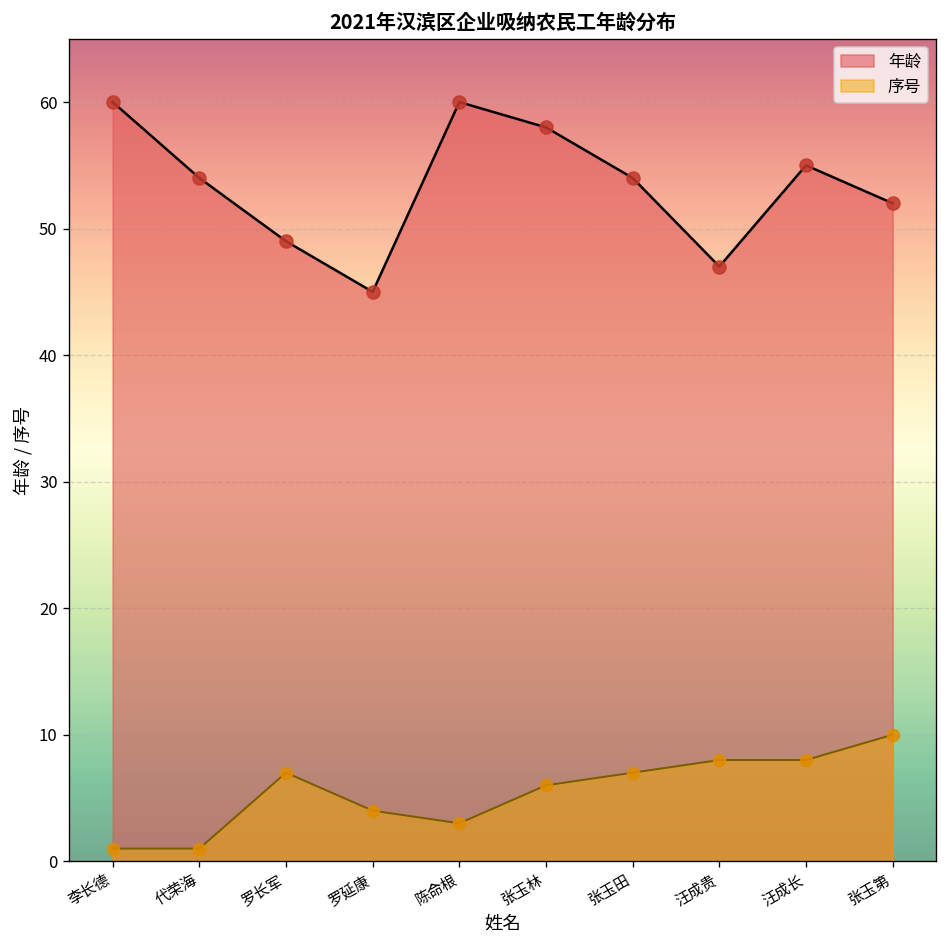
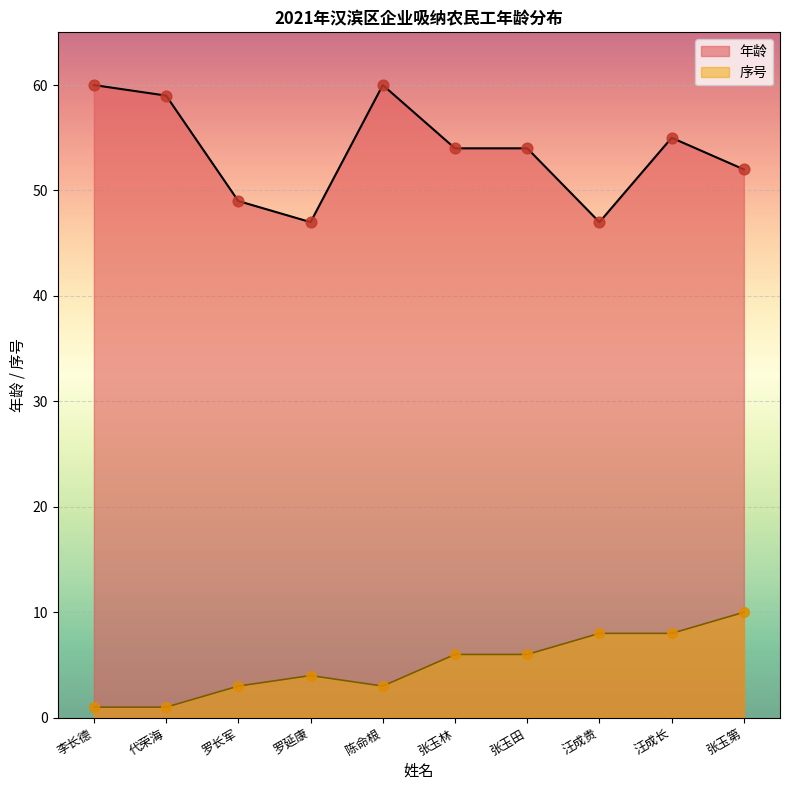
年龄, 代荣海: 54 -> 59
序号, 罗长军: 7 -> 3
年龄, 罗延康: 45 -> 47
年龄, 张玉林: 58 -> 54
序号, 张玉田: 7 -> 6
